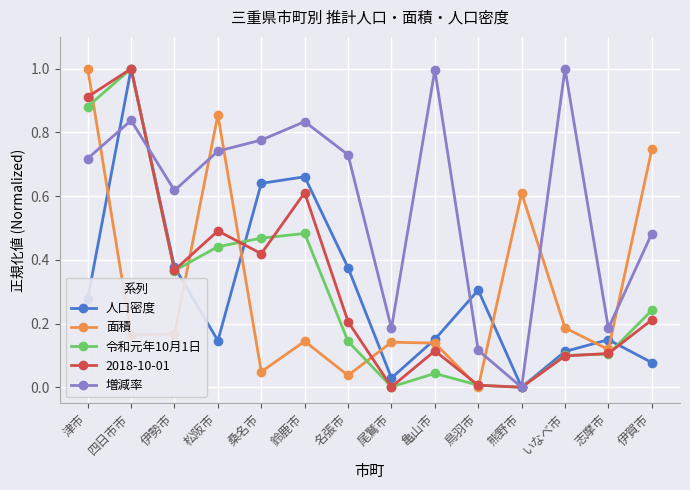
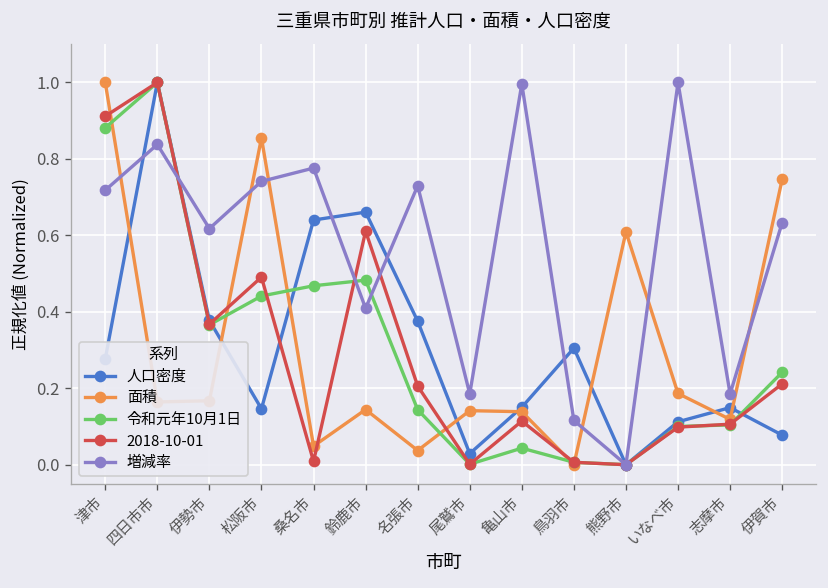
2018-10-01, 桑名市: 0.42 -> 0.01
増減率, 鈴鹿市: 0.83 -> 0.41
増減率, 伊賀市: 0.48 -> 0.63
